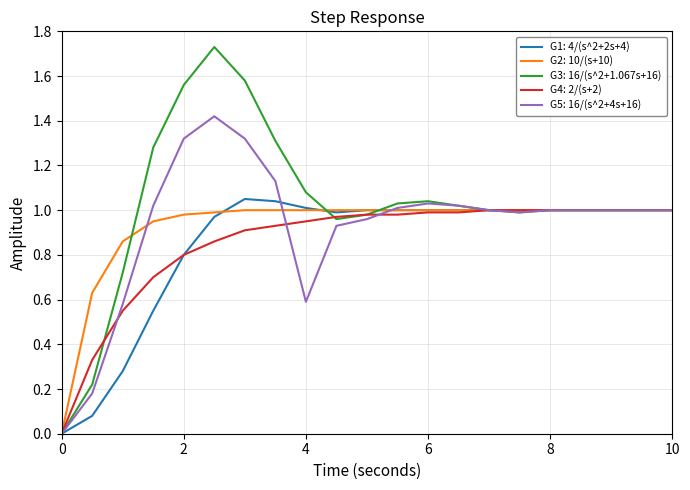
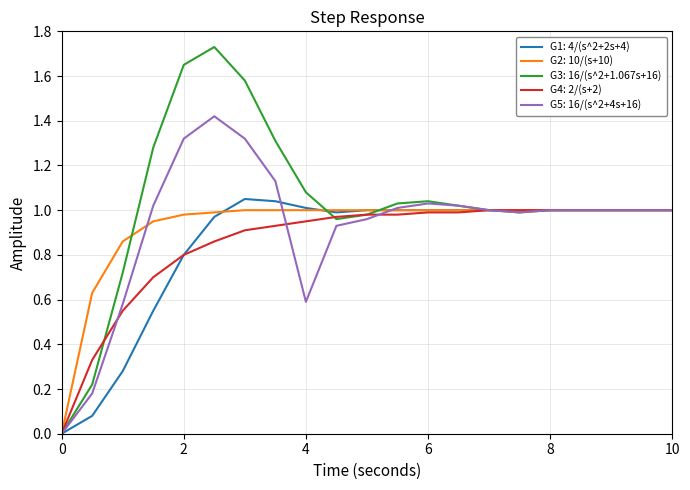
G3: 16/(s^2+1.067s+16), 2: 1.56 -> 1.65
